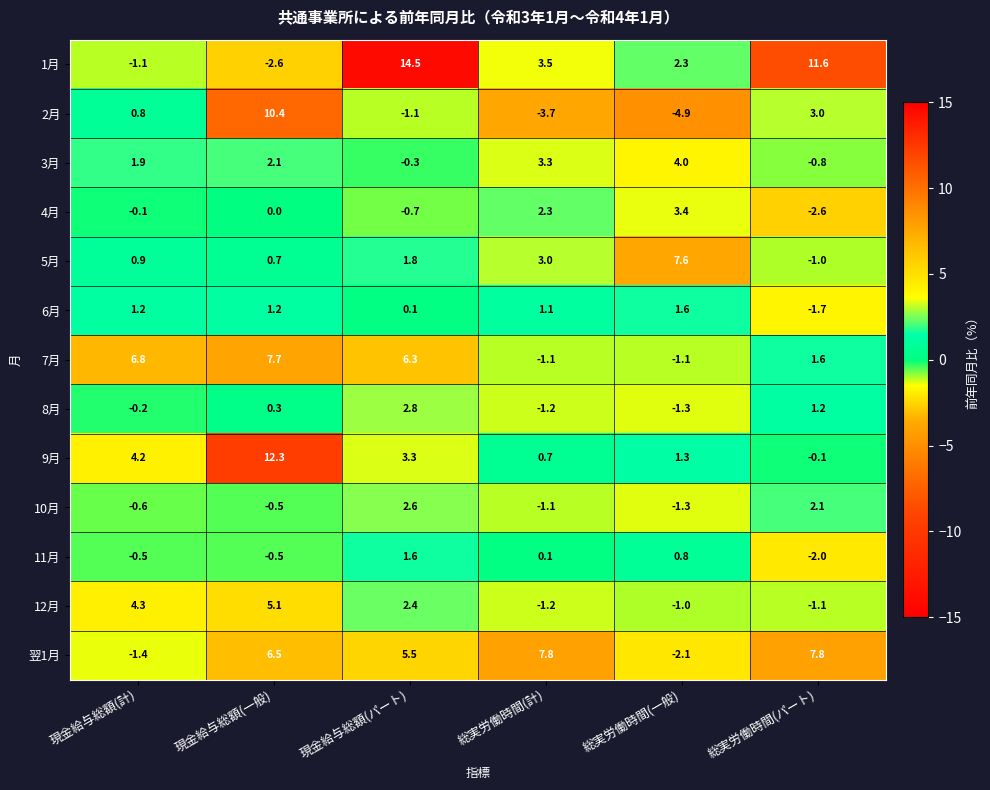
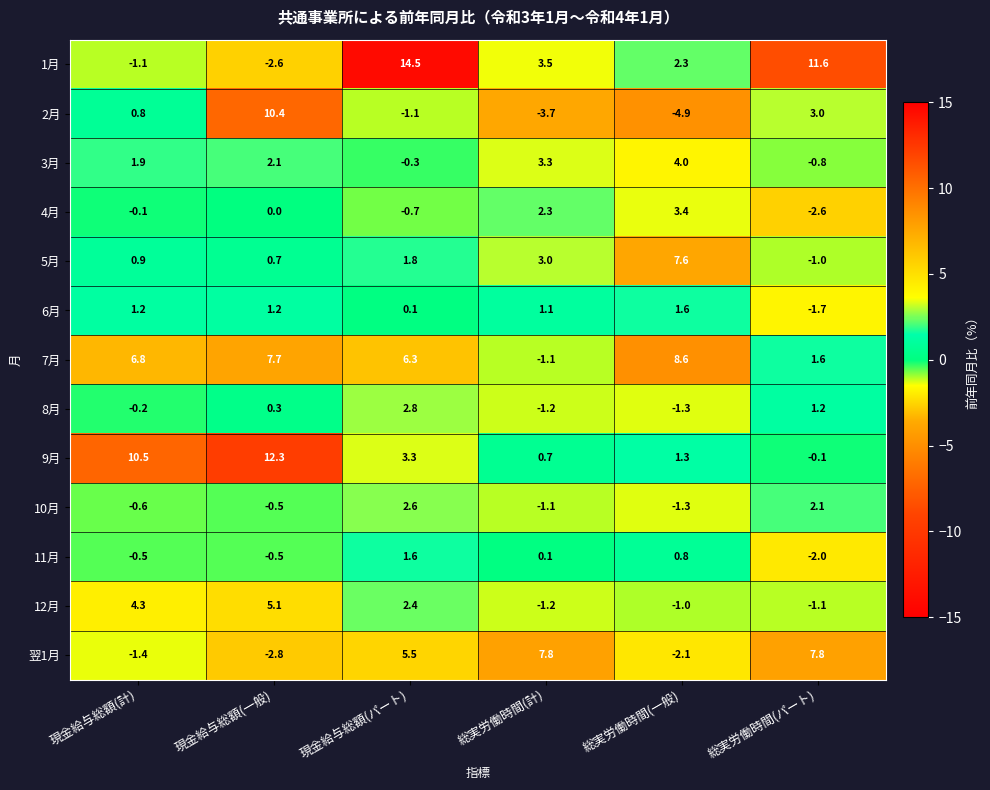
7月, 総実労働時間(一般): -1.1 -> 8.6
9月, 現金給与総額(計): 4.2 -> 10.5
翌1月, 現金給与総額(一般): 6.5 -> -2.8
